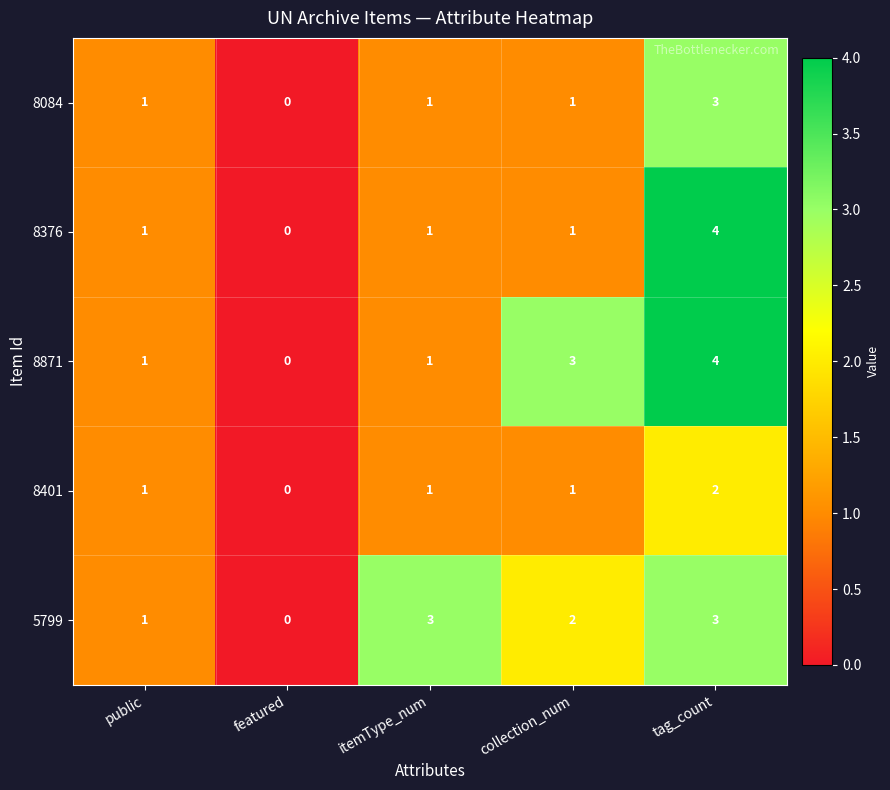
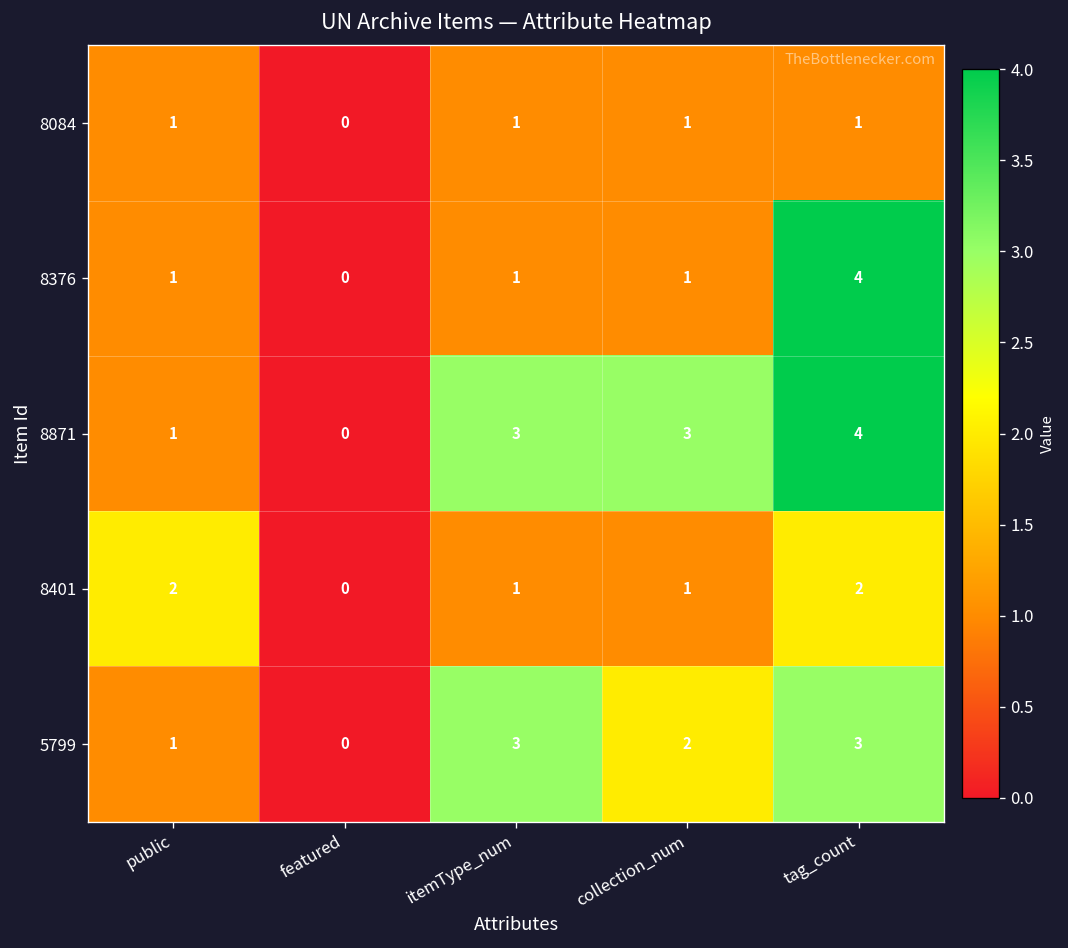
8084, tag_count: 3 -> 1
8871, itemType_num: 1 -> 3
8401, public: 1 -> 2
